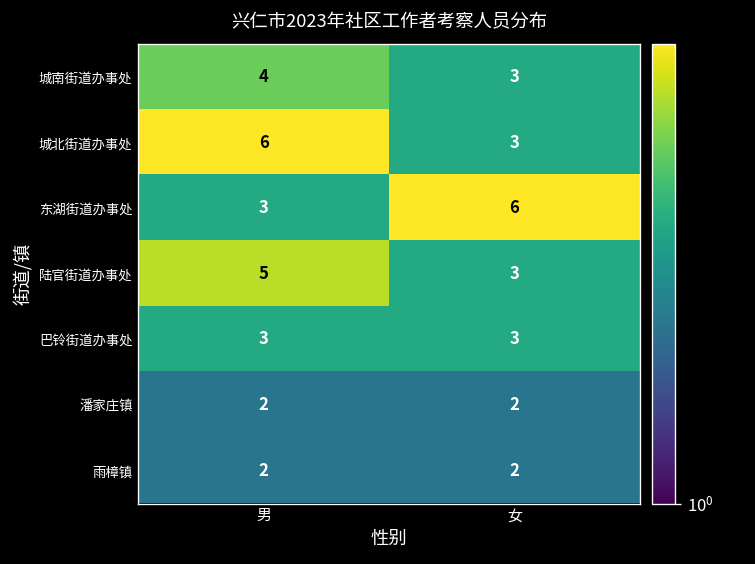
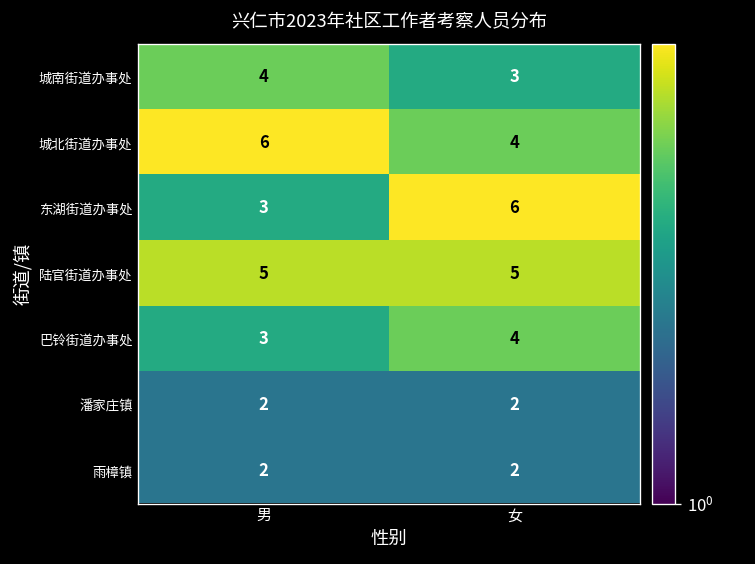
城北街道办事处, 女: 3 -> 4
陆官街道办事处, 女: 3 -> 5
巴铃街道办事处, 女: 3 -> 4
